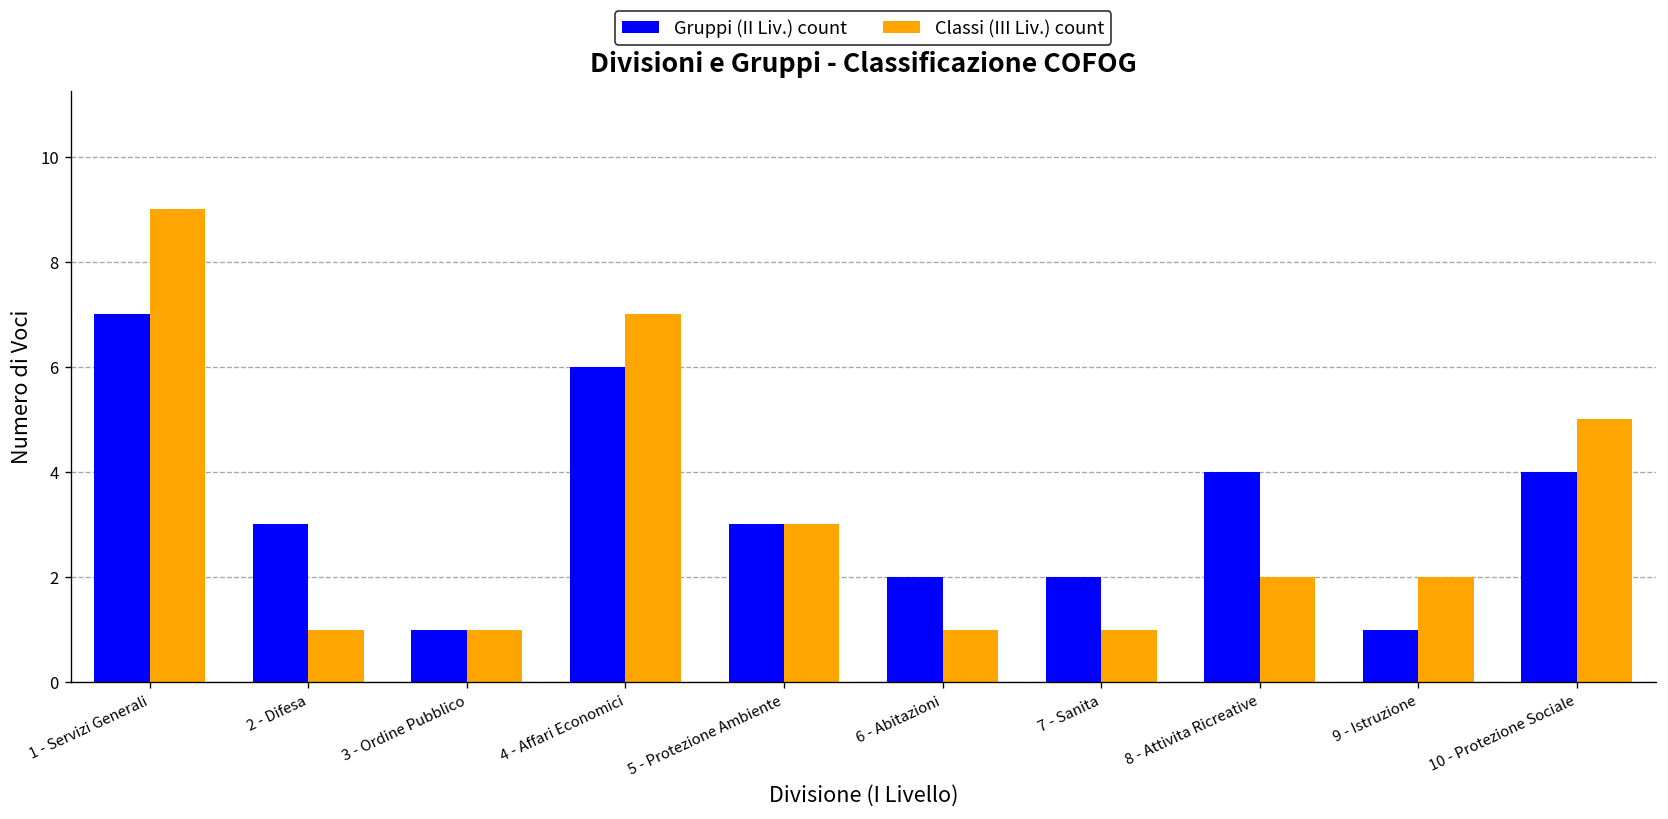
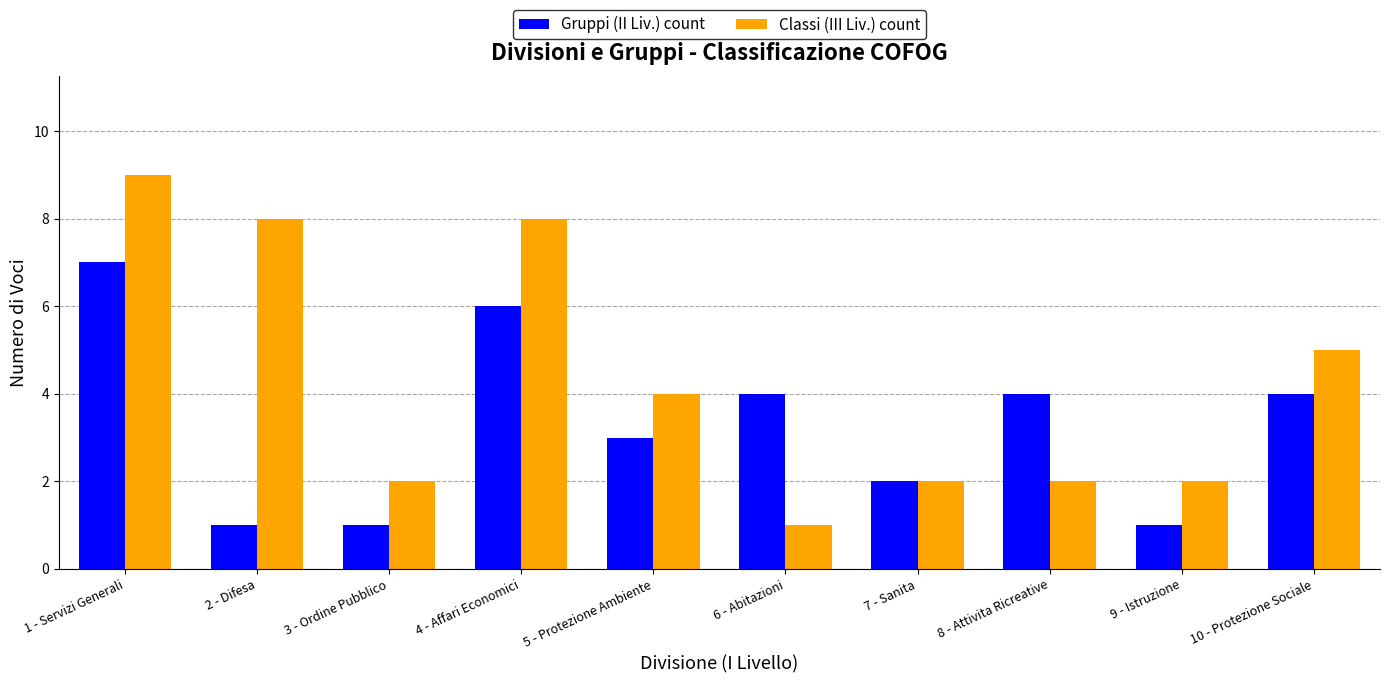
Gruppi (II Liv.) count, 2 - Difesa: 3 -> 1
Classi (III Liv.) count, 2 - Difesa: 1 -> 8
Classi (III Liv.) count, 3 - Ordine Pubblico: 1 -> 2
Classi (III Liv.) count, 4 - Affari Economici: 7 -> 8
Classi (III Liv.) count, 5 - Protezione Ambiente: 3 -> 4
Gruppi (II Liv.) count, 6 - Abitazioni: 2 -> 4
Classi (III Liv.) count, 7 - Sanita: 1 -> 2
